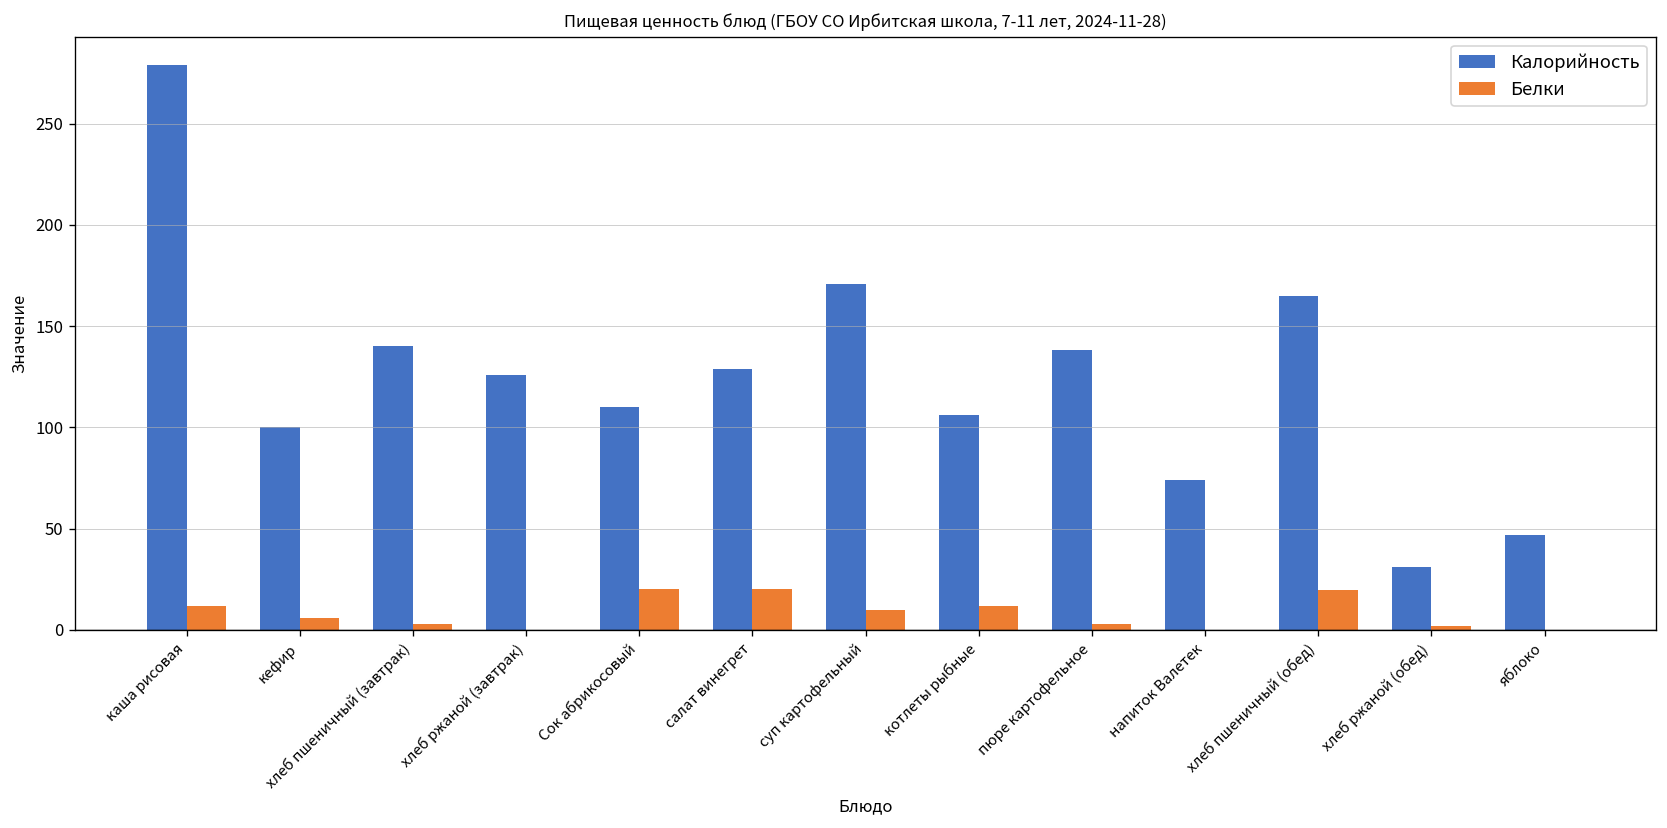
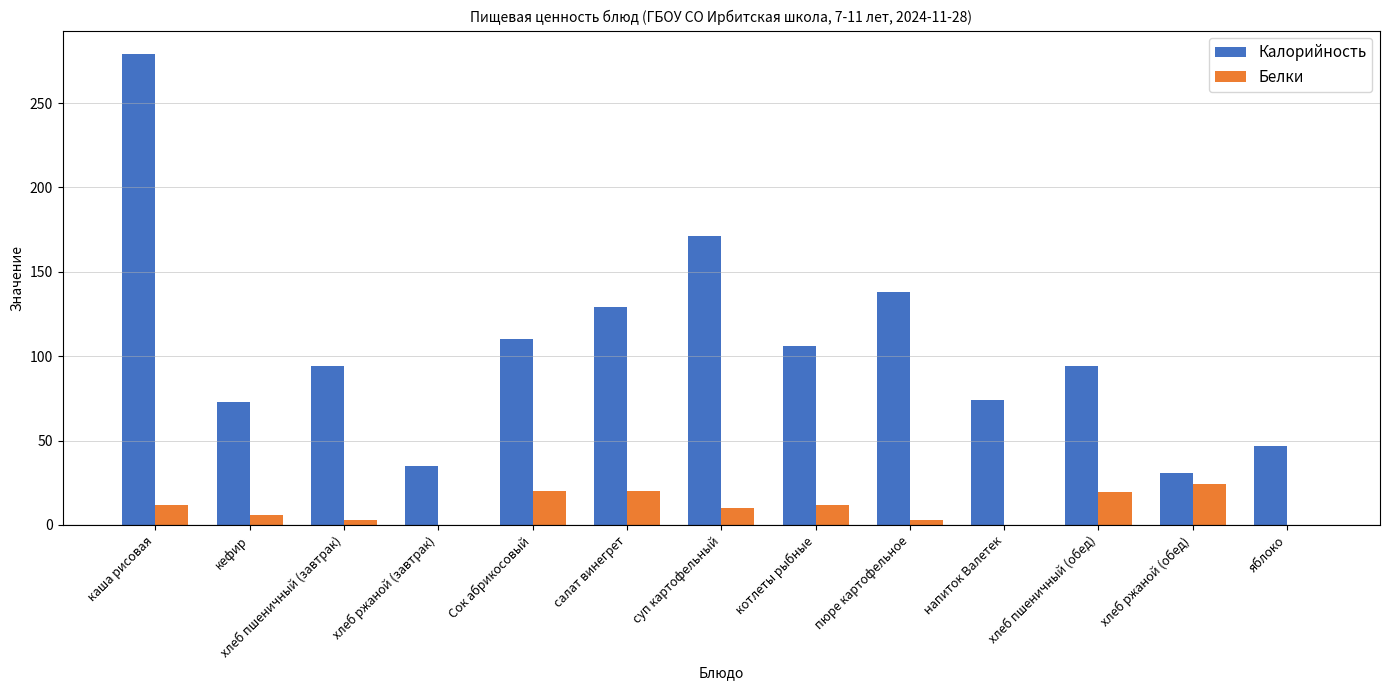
Калорийность, кефир: 100 -> 73
Калорийность, хлеб пшеничный (завтрак): 140 -> 94
Калорийность, хлеб ржаной (завтрак): 126 -> 35
Калорийность, хлеб пшеничный (обед): 165 -> 94
Белки, хлеб ржаной (обед): 2 -> 24
